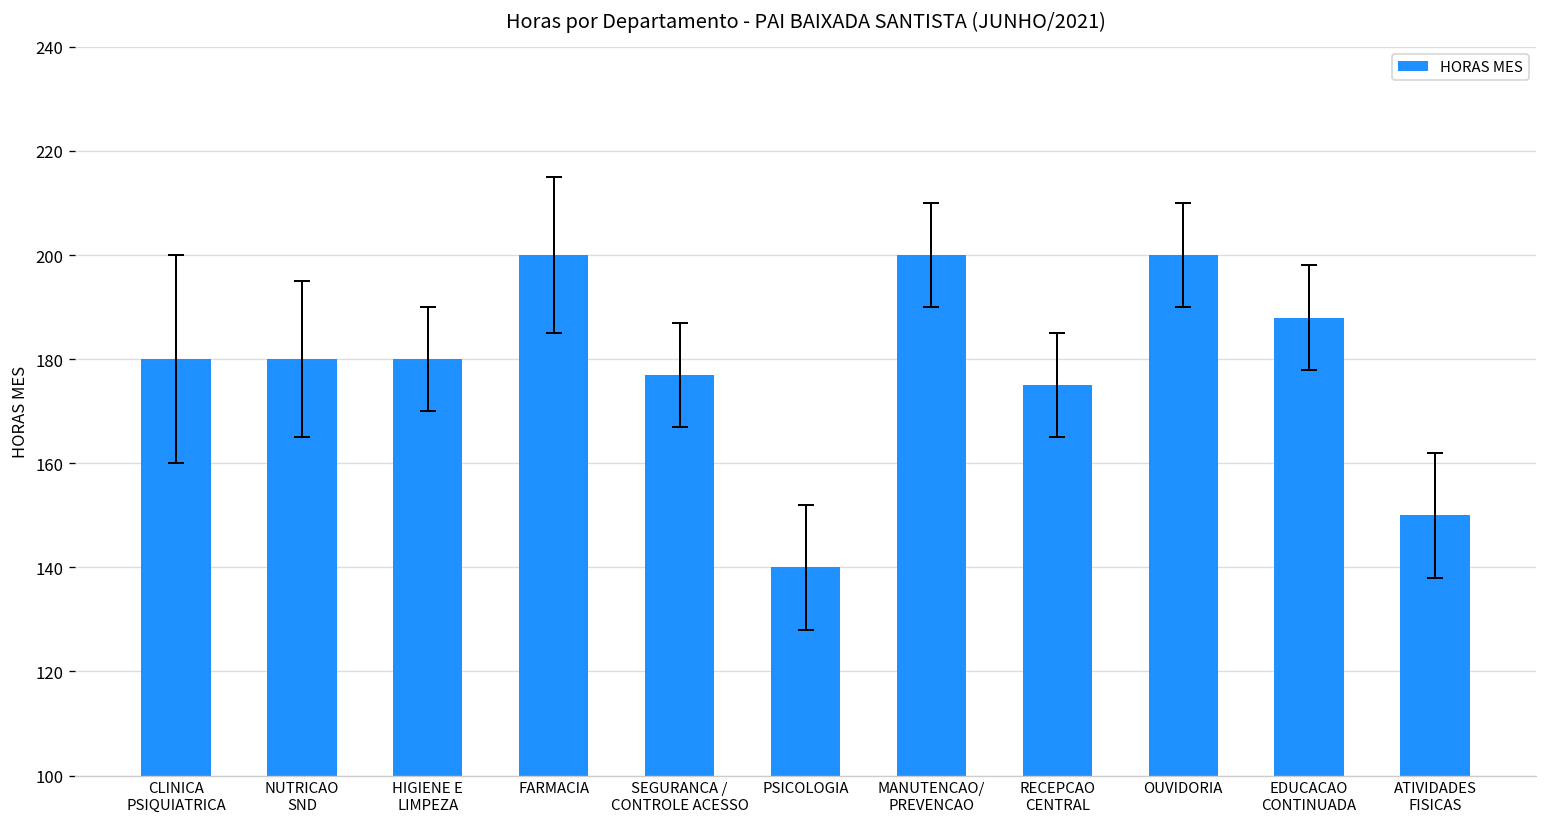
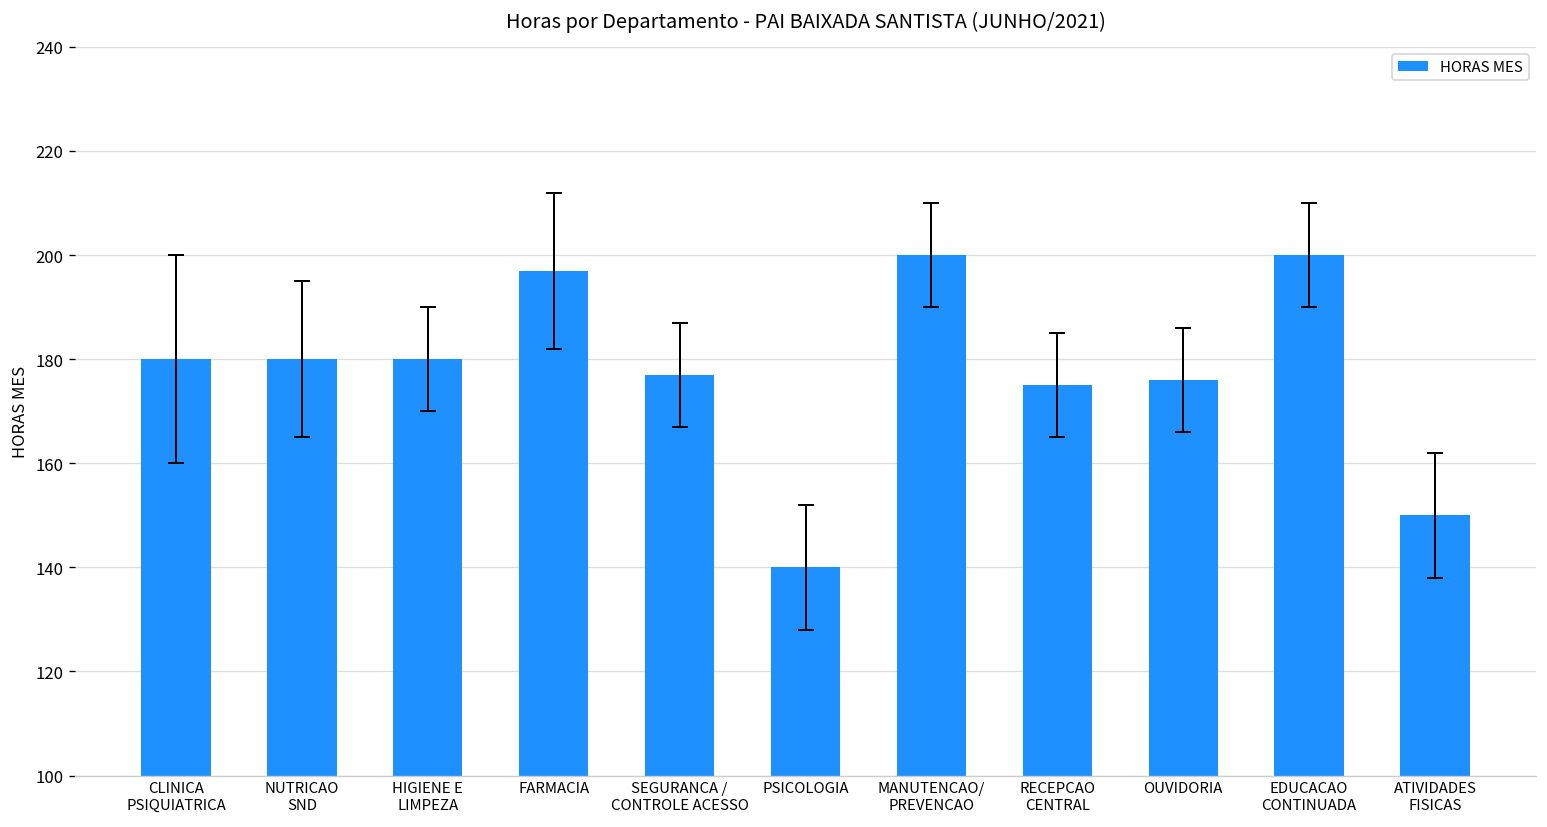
HORAS MES, FARMACIA: 200 -> 197
HORAS MES, OUVIDORIA: 200 -> 176
HORAS MES, EDUCACAO CONTINUADA: 188 -> 200
